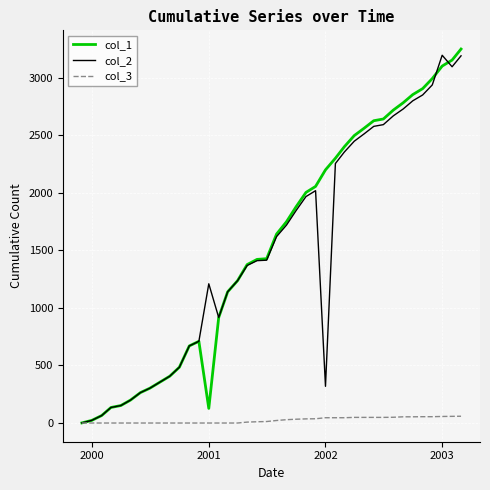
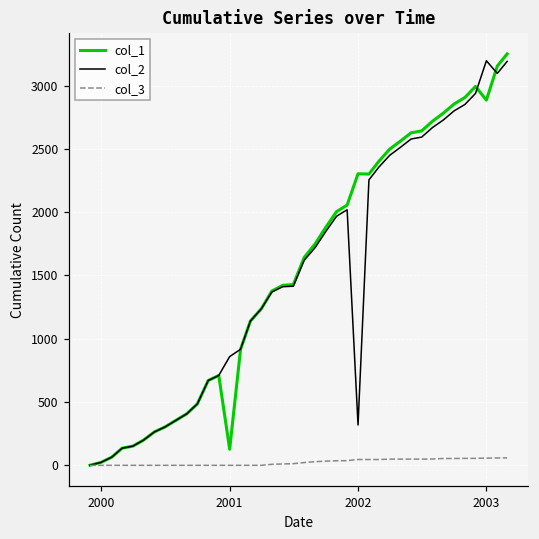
col_2, 2001: 1210 -> 860
col_1, 2002: 2200 -> 2300
col_1, 2003: 3100 -> 2890
